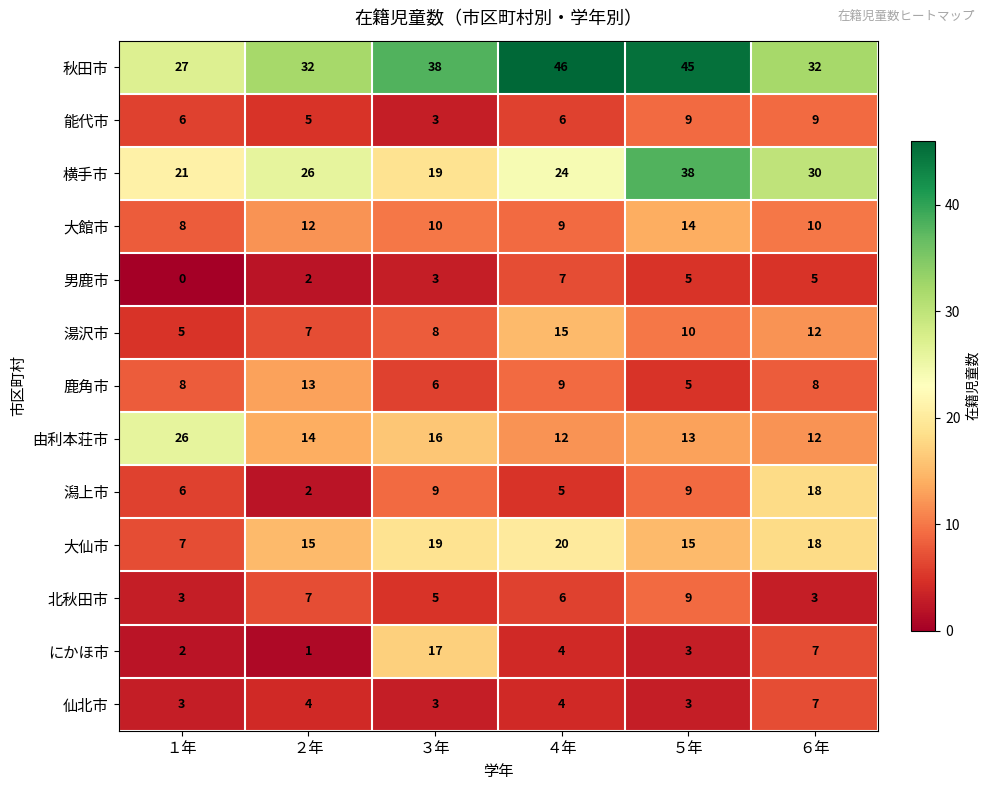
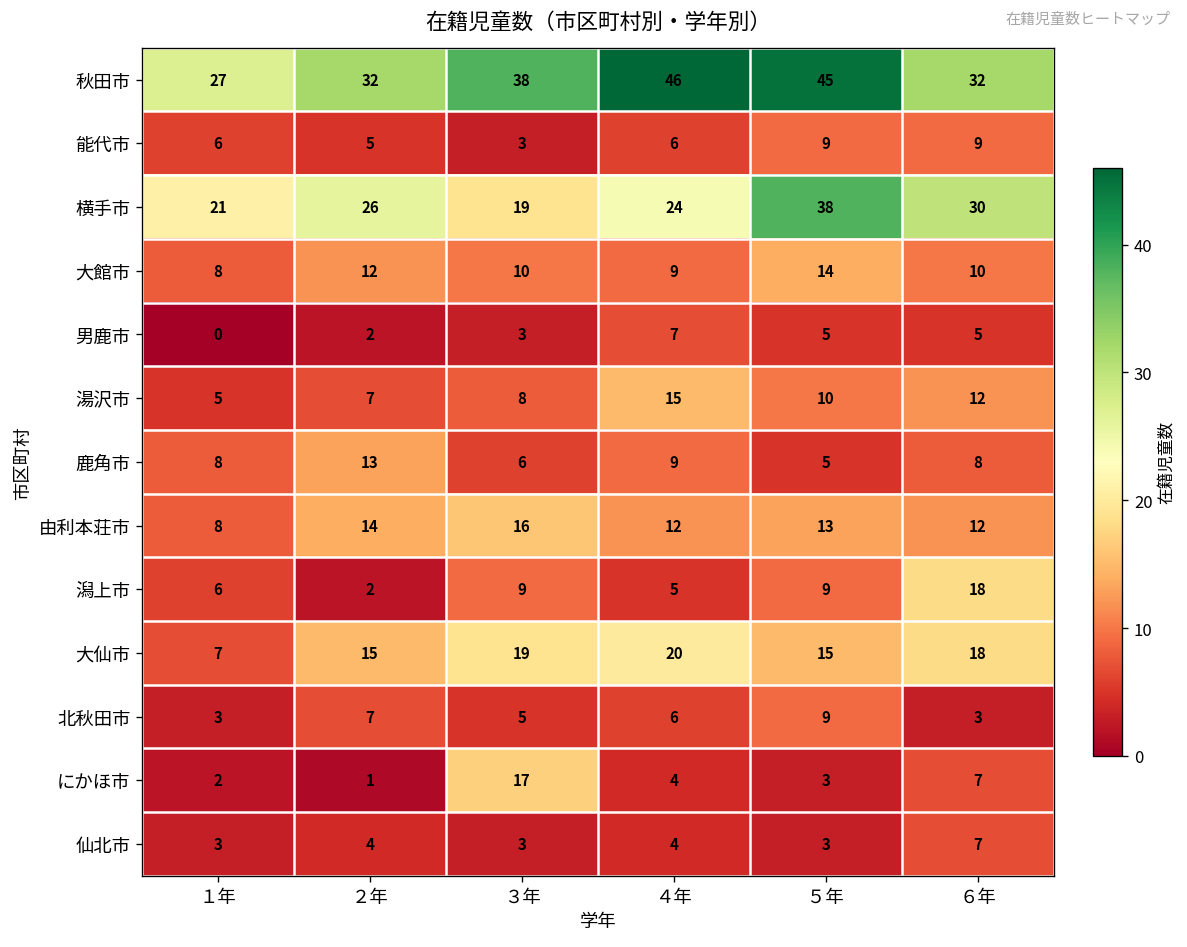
由利本荘市, １年: 26 -> 8
